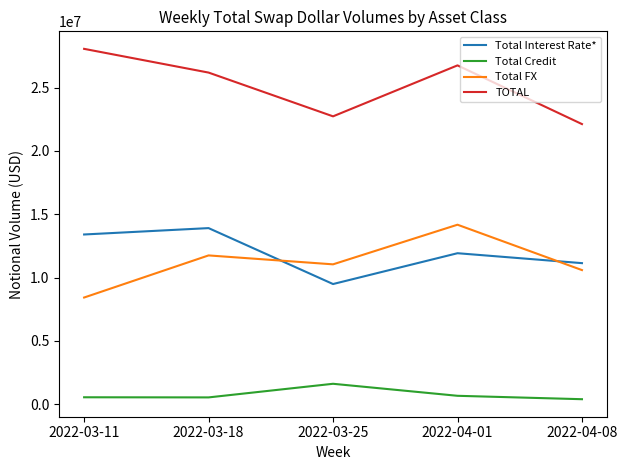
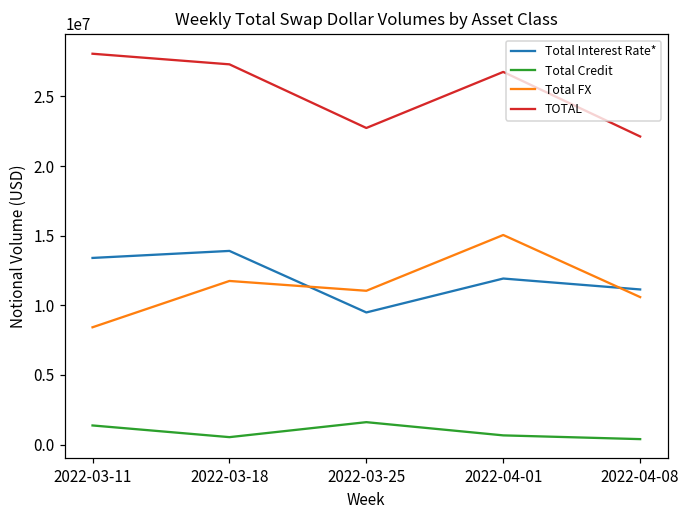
Total Credit, 2022-03-11: 500000 -> 1400000
TOTAL, 2022-03-18: 26200000 -> 27300000
Total FX, 2022-04-01: 14200000 -> 15000000
